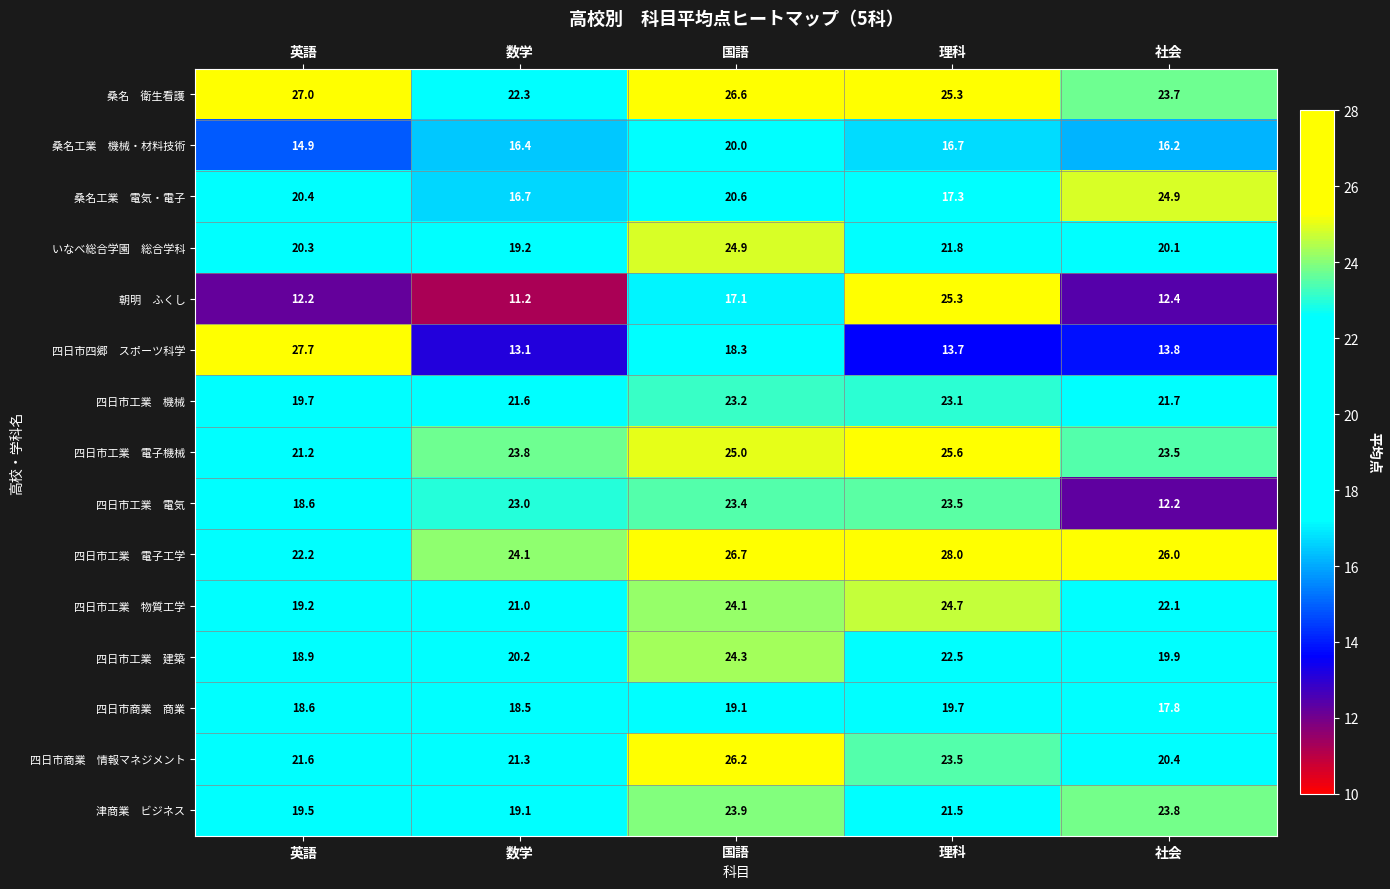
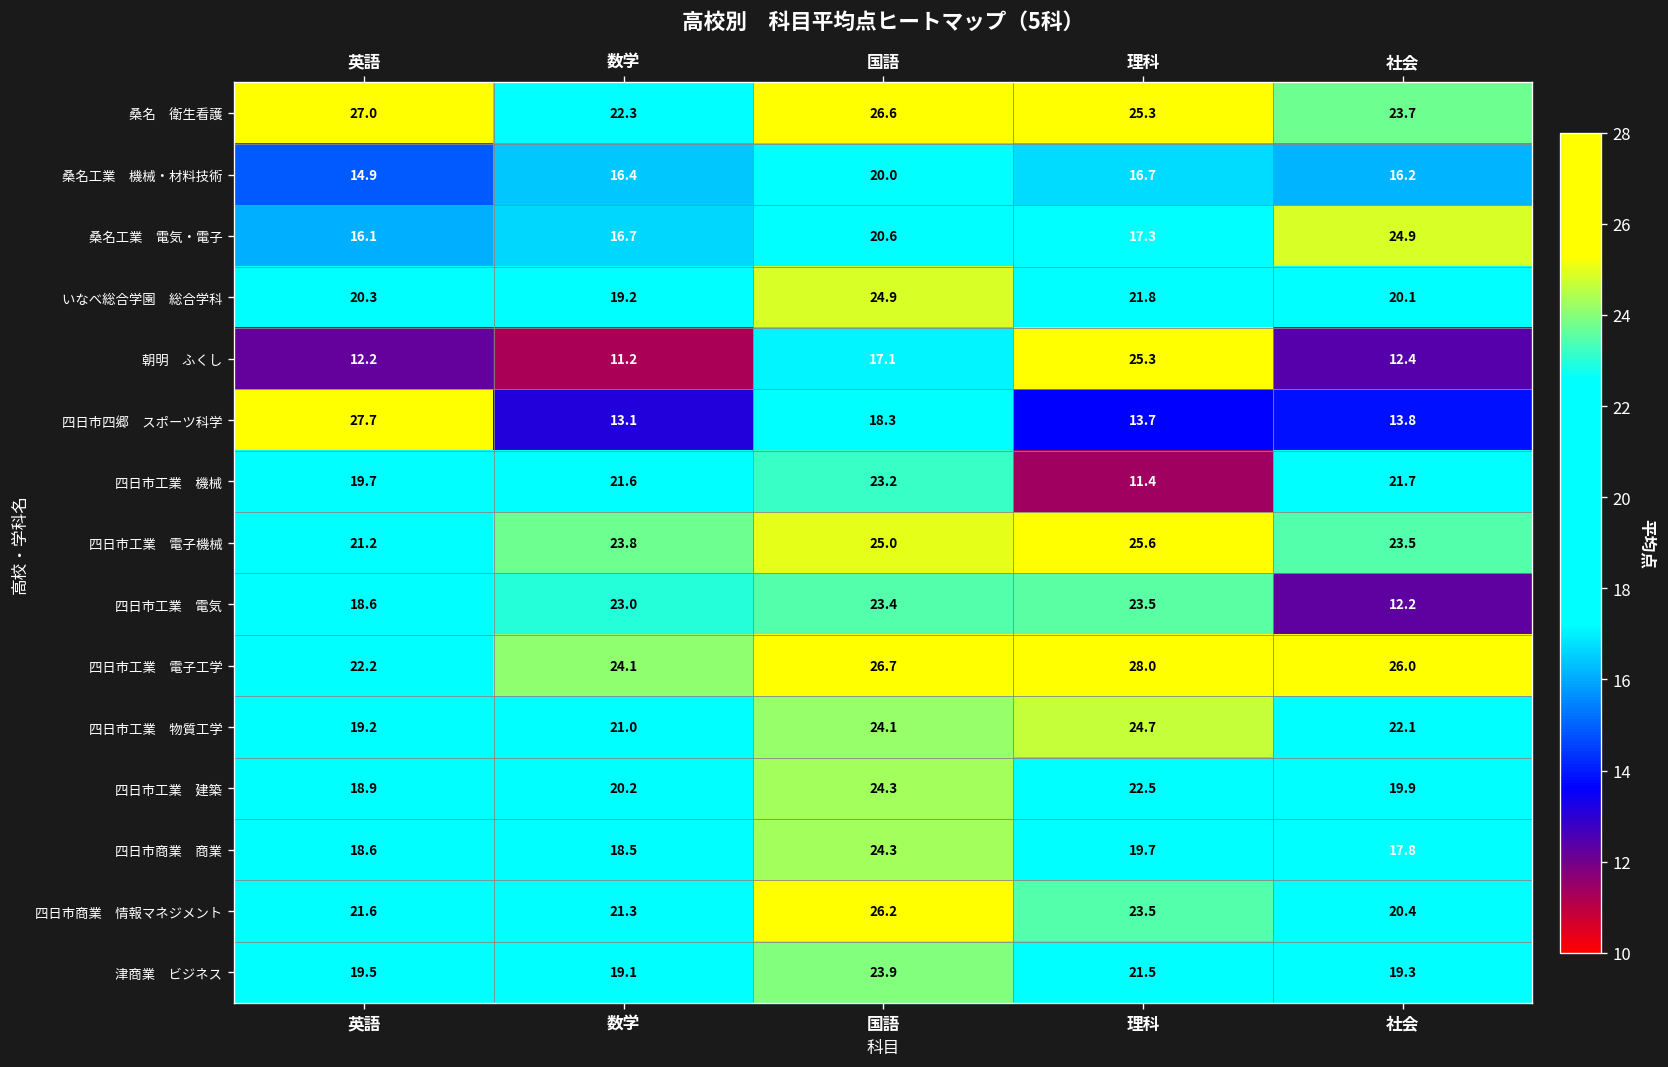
桑名工業 電気・電子, 英語: 20.4 -> 16.1
四日市工業 機械, 理科: 23.1 -> 11.4
四日市商業 商業, 国語: 19.1 -> 24.3
津商業 ビジネス, 社会: 23.8 -> 19.3
